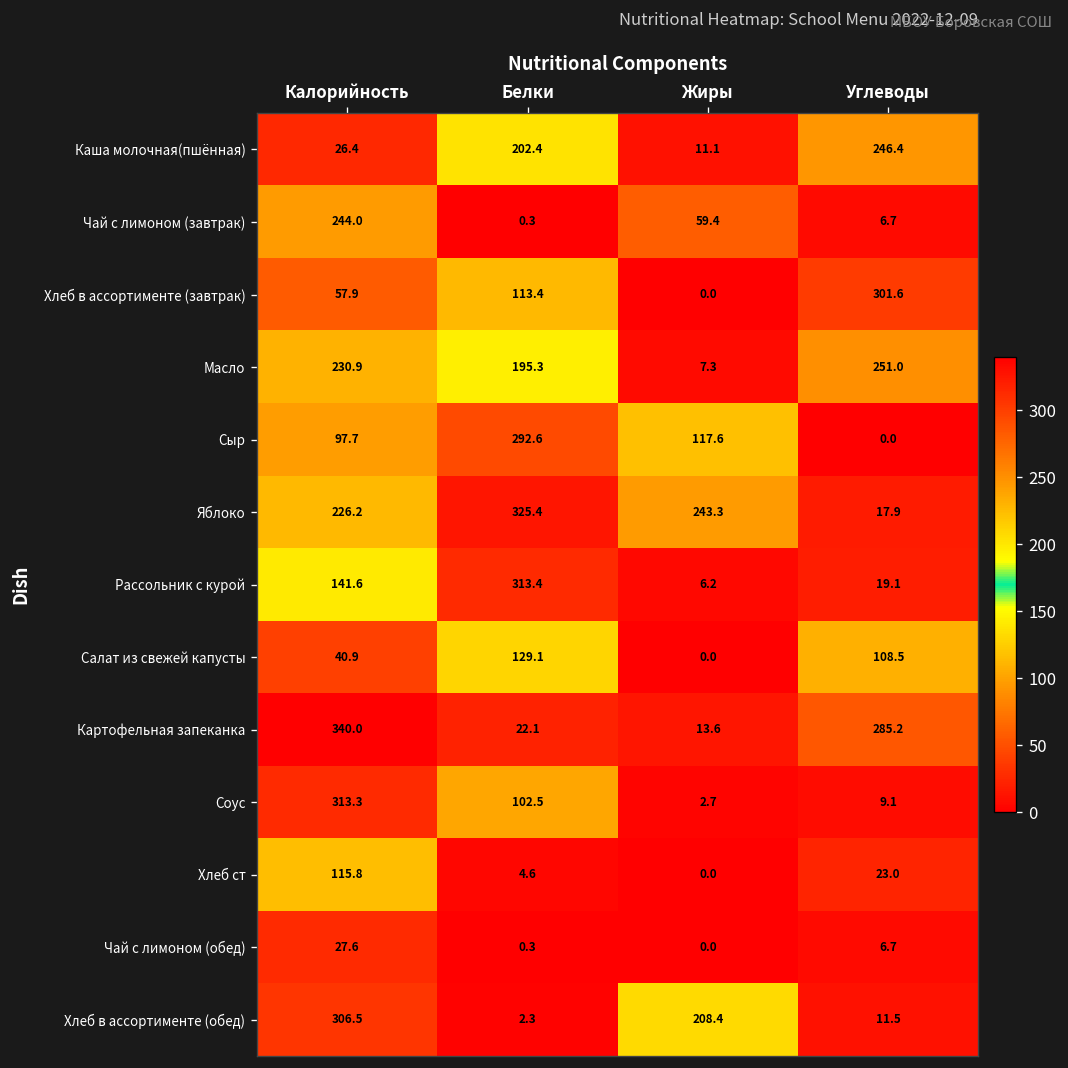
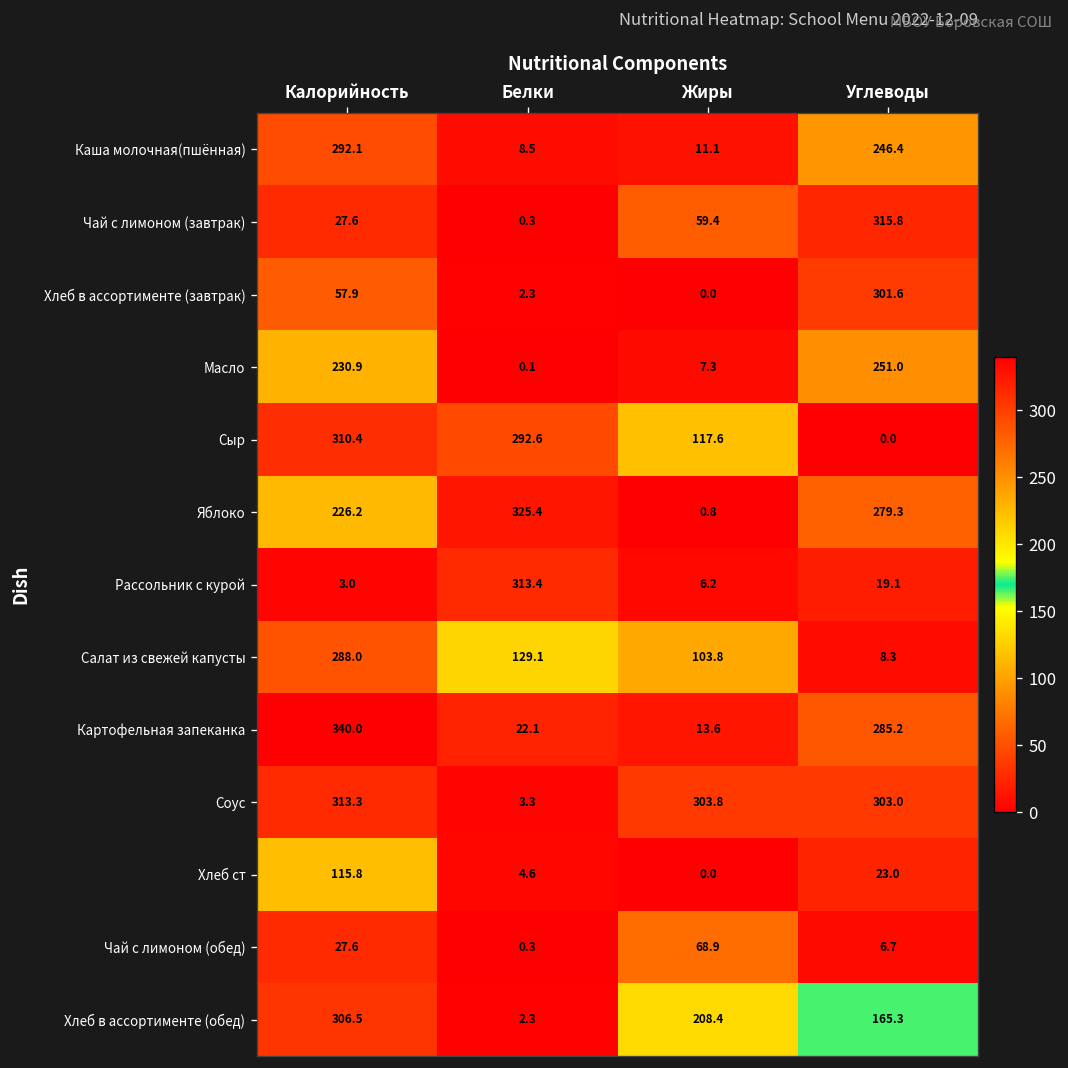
Каша молочная(пшённая), Калорийность: 26.4 -> 292.1
Каша молочная(пшённая), Белки: 202.4 -> 8.5
Чай с лимоном (завтрак), Калорийность: 244.0 -> 27.6
Чай с лимоном (завтрак), Углеводы: 6.7 -> 315.8
Хлеб в ассортименте (завтрак), Белки: 113.4 -> 2.3
Масло, Белки: 195.3 -> 0.1
Сыр, Калорийность: 97.7 -> 310.4
Яблоко, Жиры: 243.3 -> 0.8
Яблоко, Углеводы: 17.9 -> 279.3
Рассольник с курой, Калорийность: 141.6 -> 3.0
Салат из свежей капусты, Калорийность: 40.9 -> 288.0
Салат из свежей капусты, Жиры: 0.0 -> 103.8
Салат из свежей капусты, Углеводы: 108.5 -> 8.3
Соус, Белки: 102.5 -> 3.3
Соус, Жиры: 2.7 -> 303.8
Соус, Углеводы: 9.1 -> 303.0
Чай с лимоном (обед), Жиры: 0.0 -> 68.9
Хлеб в ассортименте (обед), Углеводы: 11.5 -> 165.3
